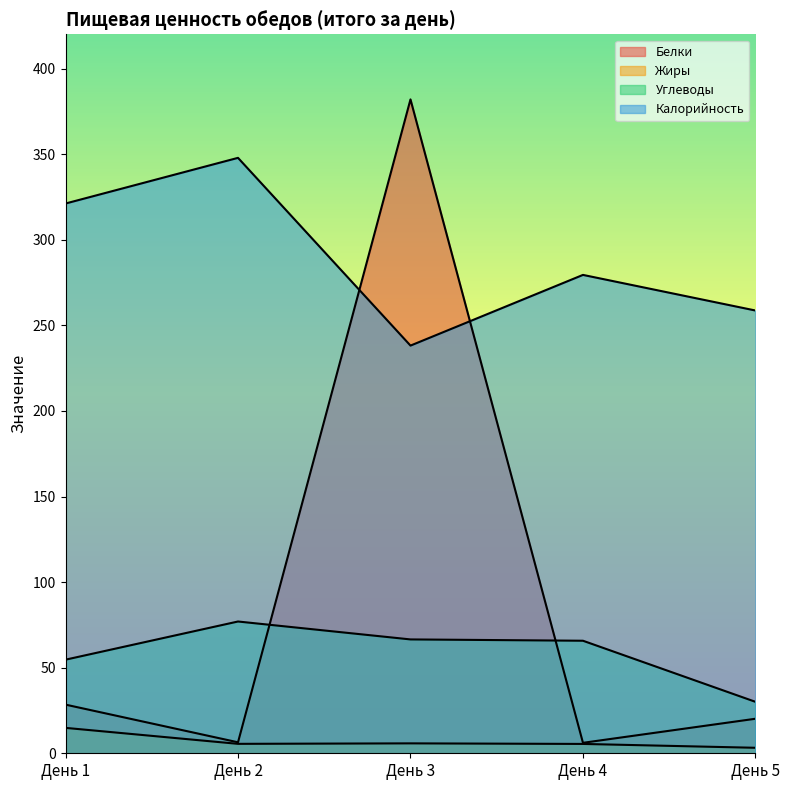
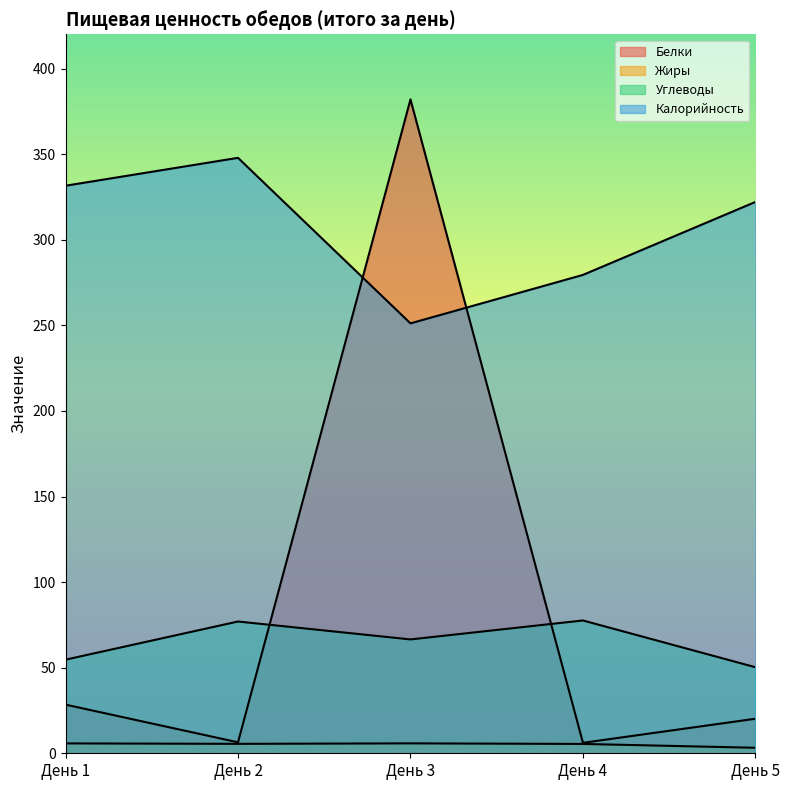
Жиры, День 1: 15 -> 6
Калорийность, День 1: 321 -> 332
Калорийность, День 3: 238 -> 251
Углеводы, День 4: 66 -> 78
Углеводы, День 5: 30 -> 50
Калорийность, День 5: 259 -> 322
